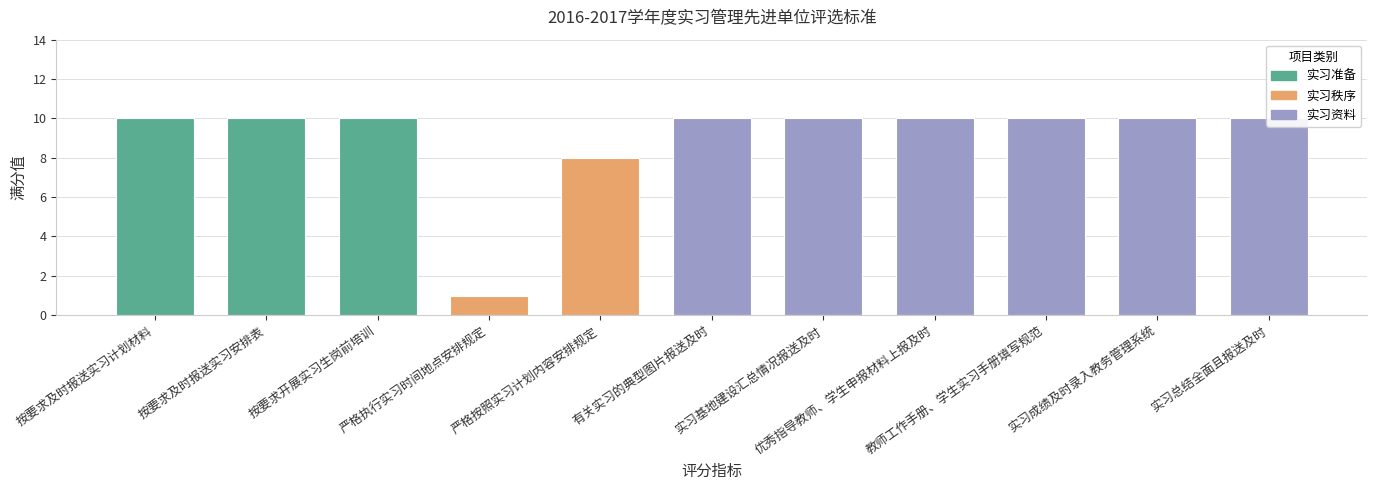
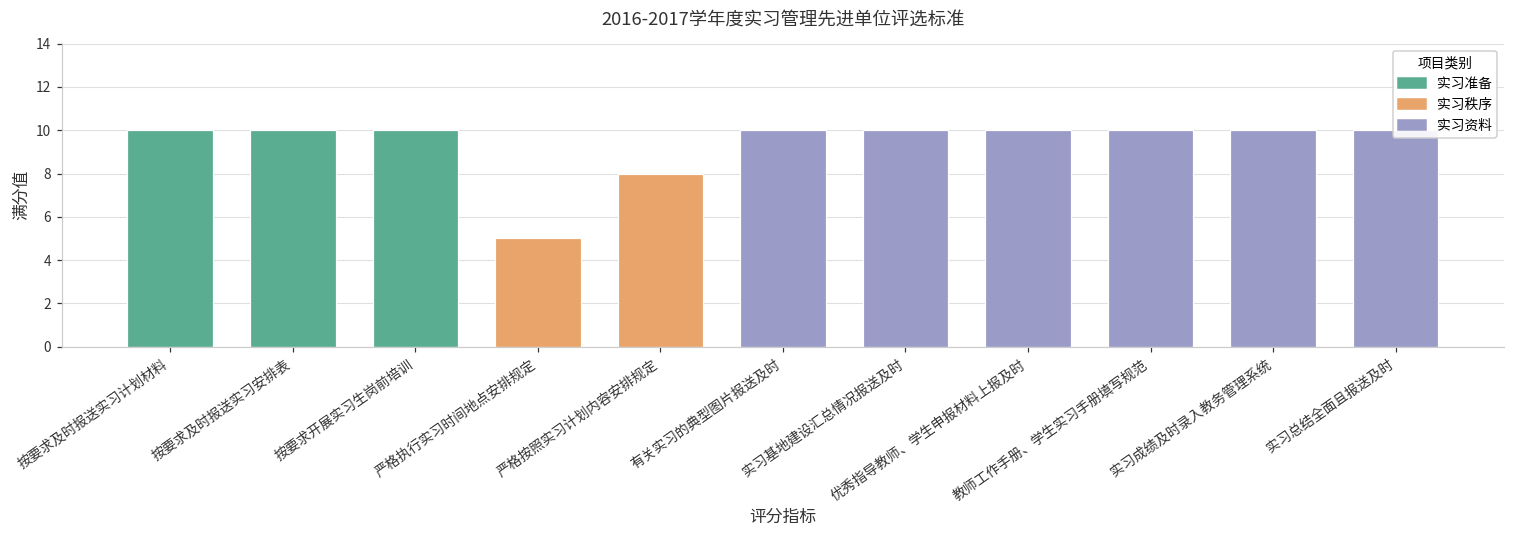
严格执行实习时间地点安排规定: 1 -> 5
